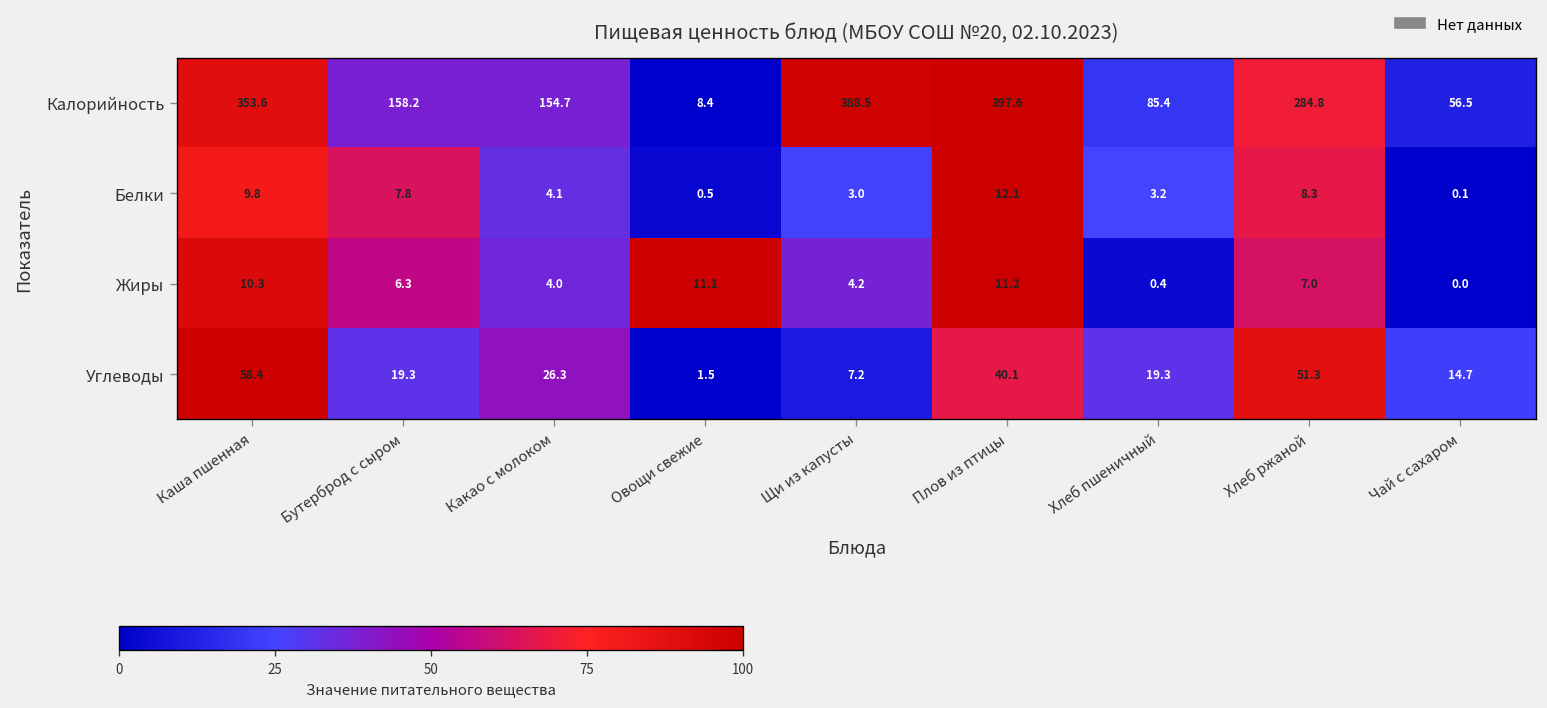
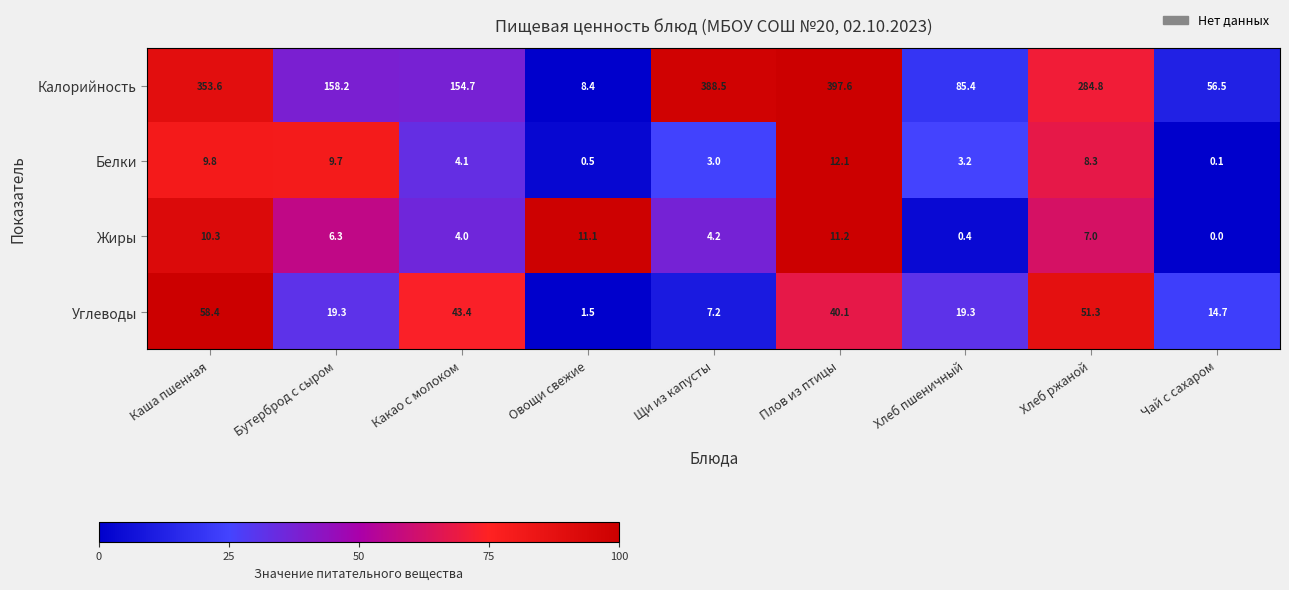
Белки, Бутерброд с сыром: 7.8 -> 9.7
Углеводы, Какао с молоком: 26.3 -> 43.4
